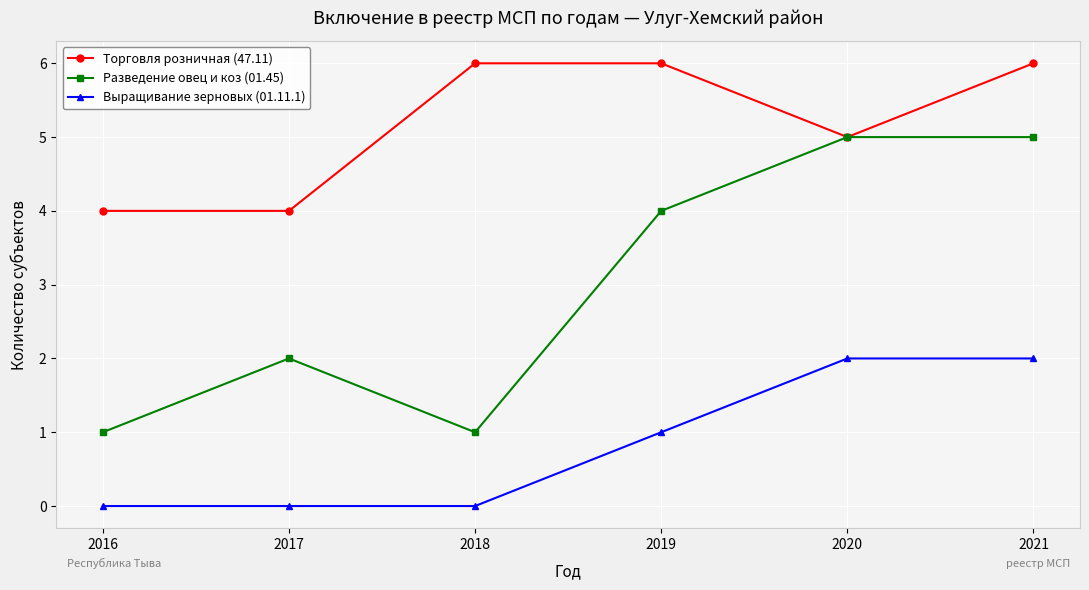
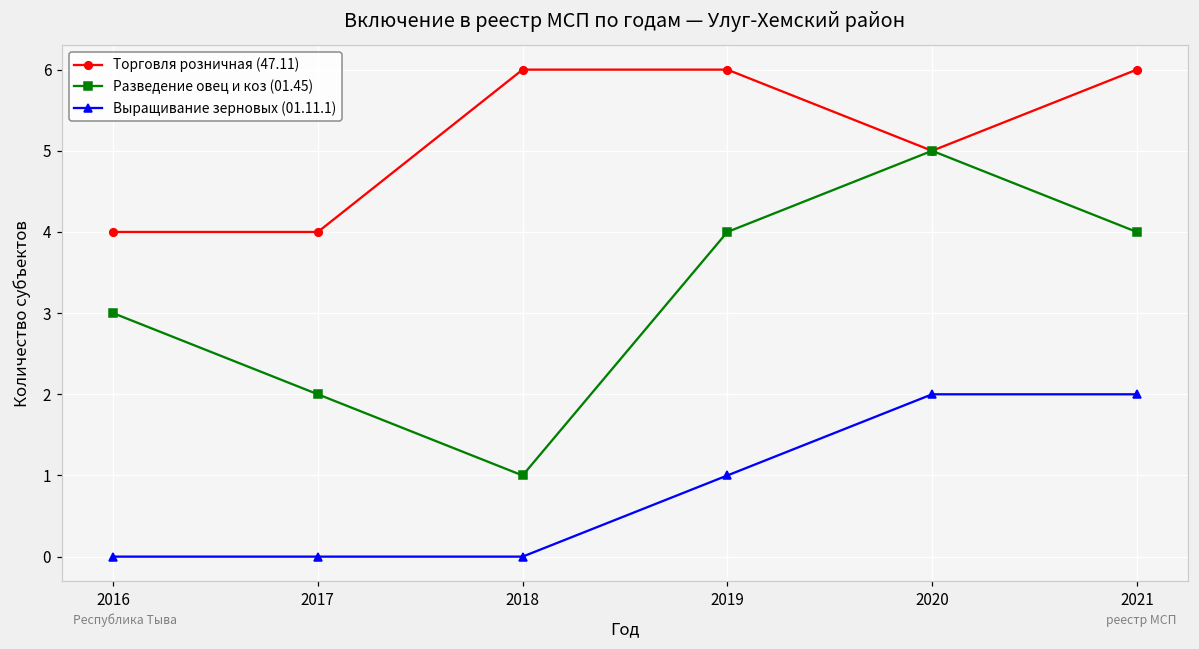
Разведение овец и коз (01.45), 2016: 1 -> 3
Разведение овец и коз (01.45), 2021: 5 -> 4
